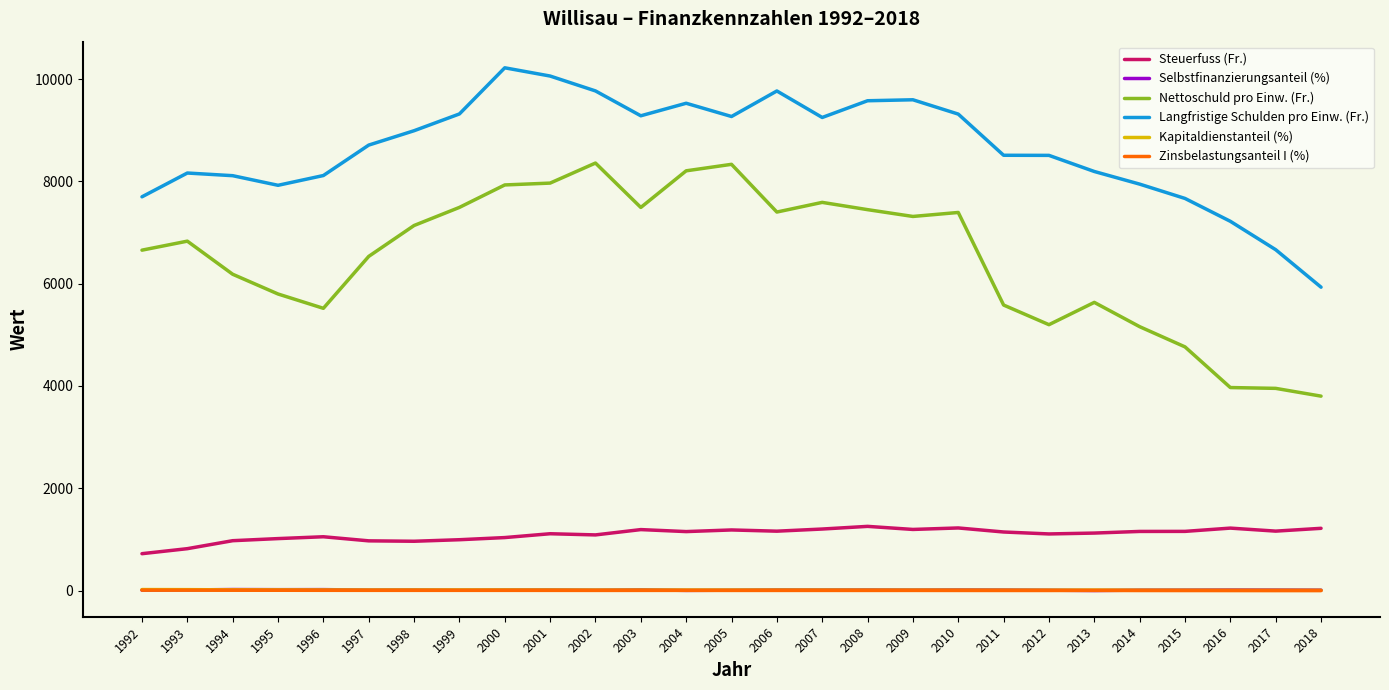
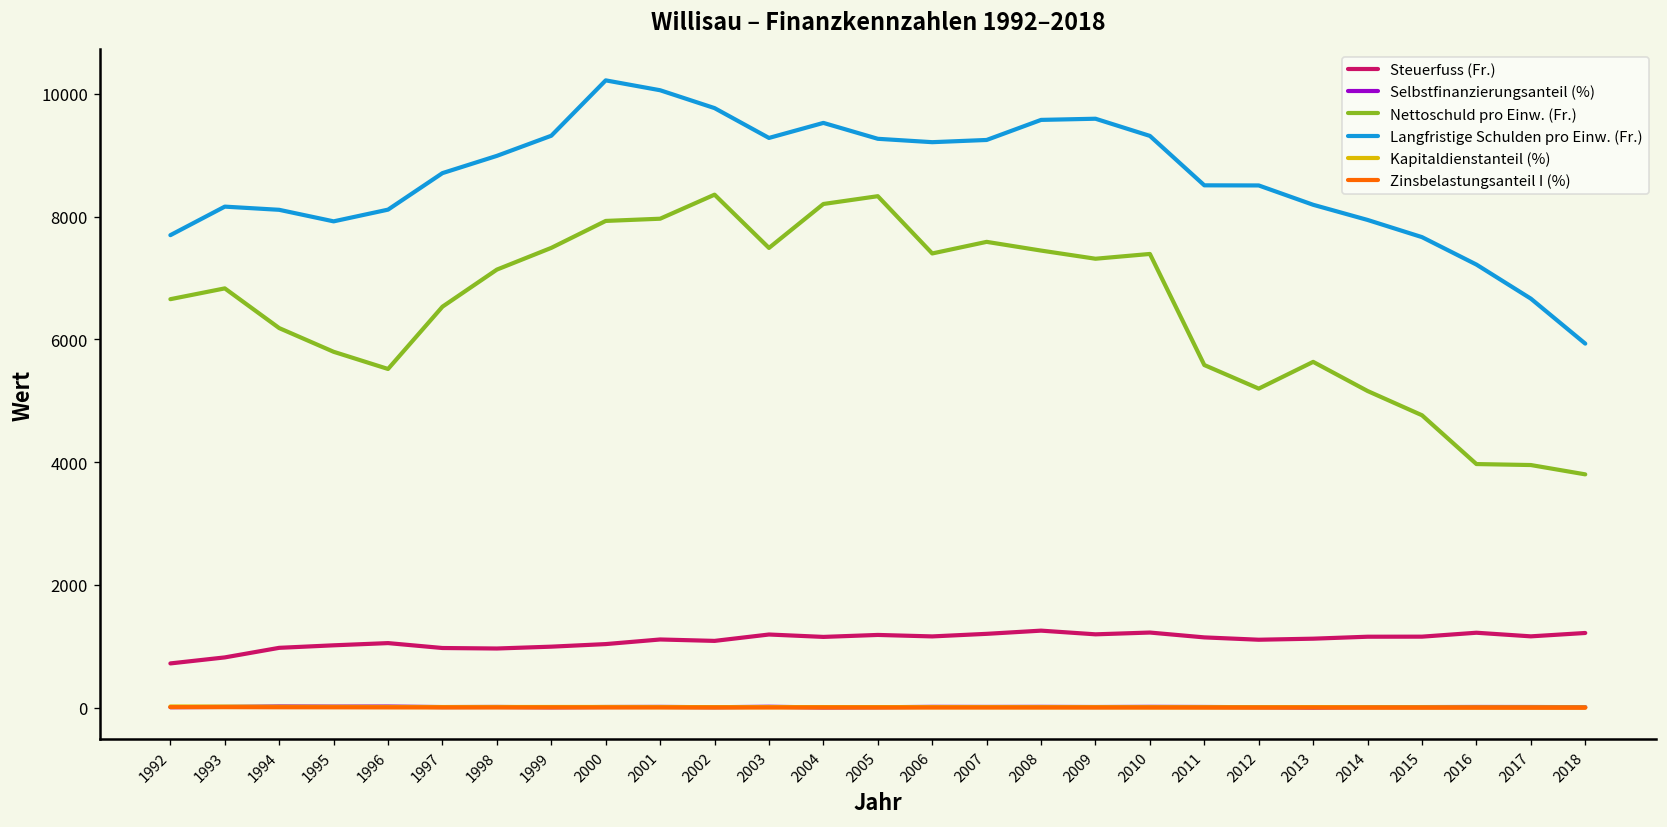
Langfristige Schulden pro Einw. (Fr.), 2006: 9800 -> 9200
